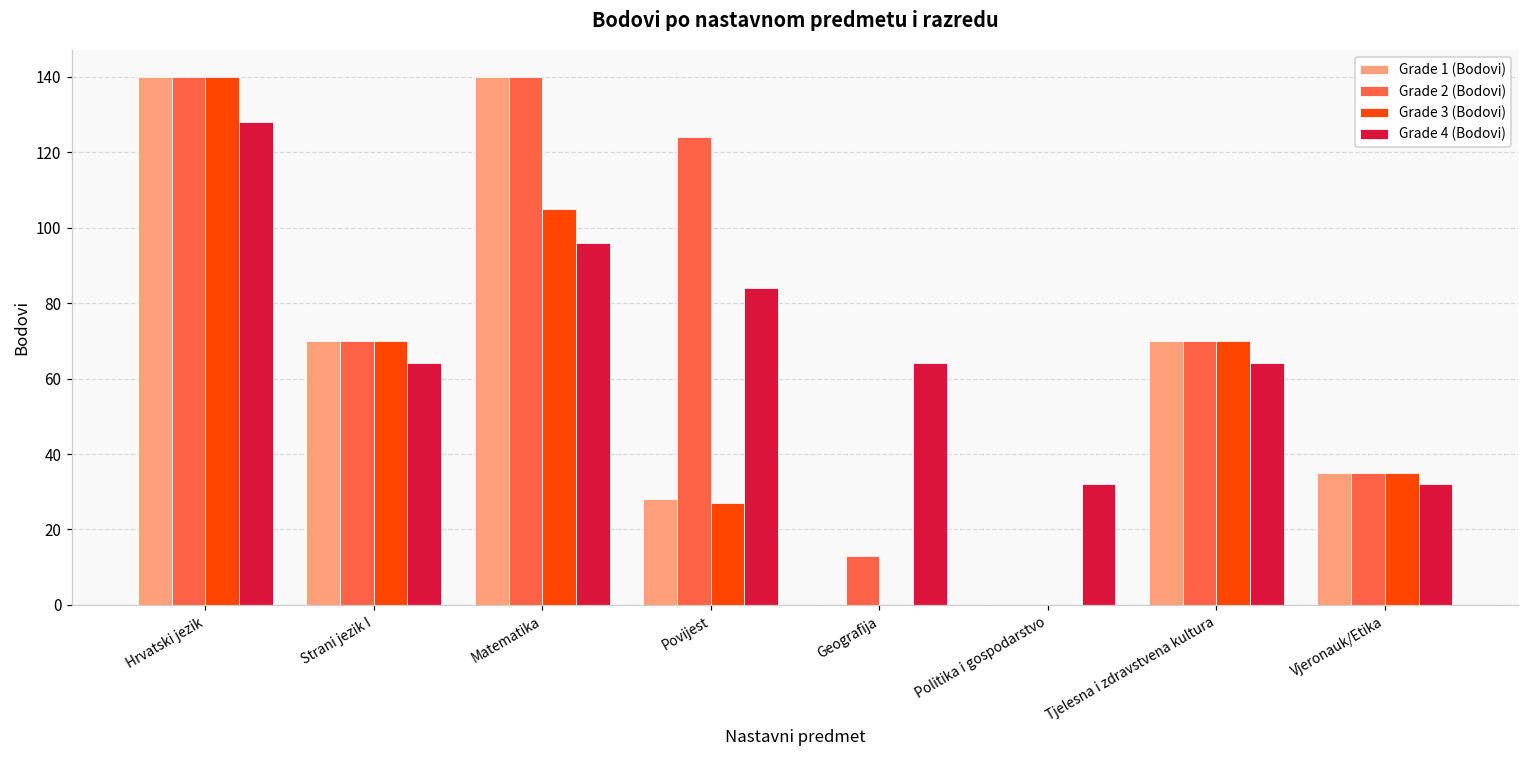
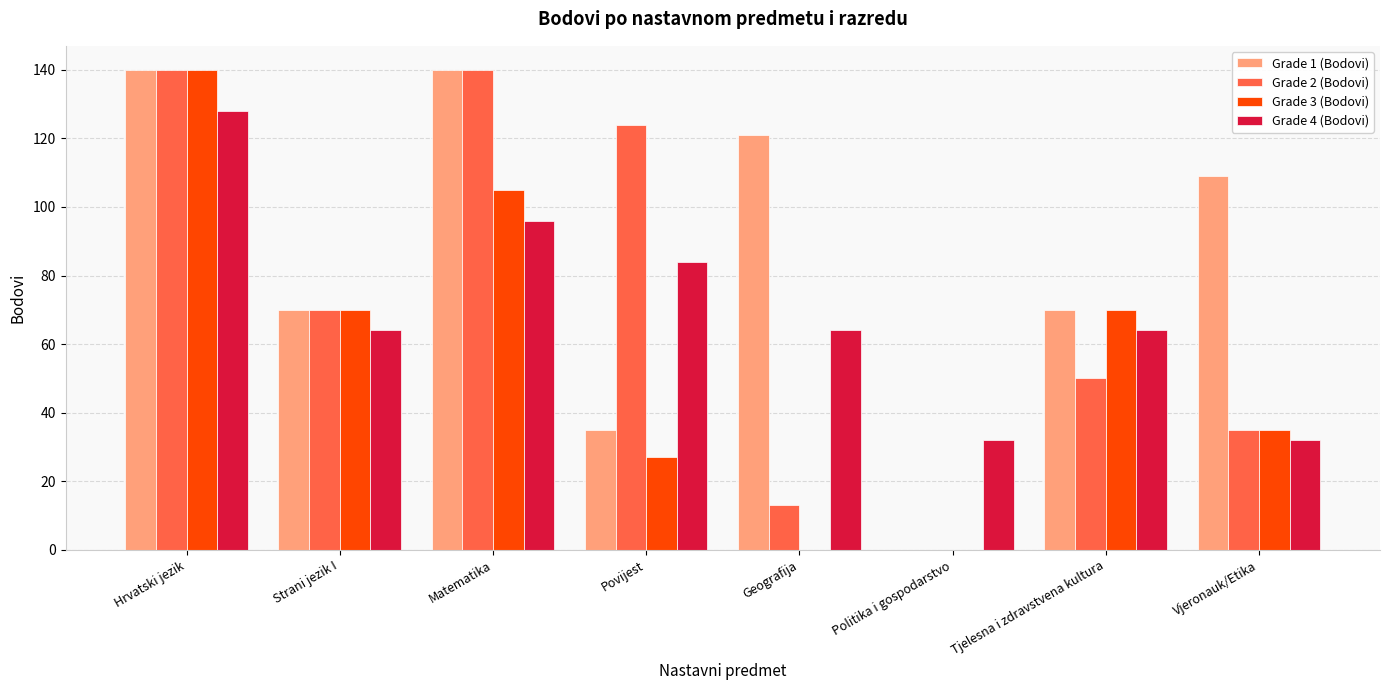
Grade 1 (Bodovi), Povijest: 28 -> 35
Grade 1 (Bodovi), Geografija: 0 -> 121
Grade 2 (Bodovi), Tjelesna i zdravstvena kultura: 70 -> 50
Grade 1 (Bodovi), Vjeronauk/Etika: 35 -> 109
